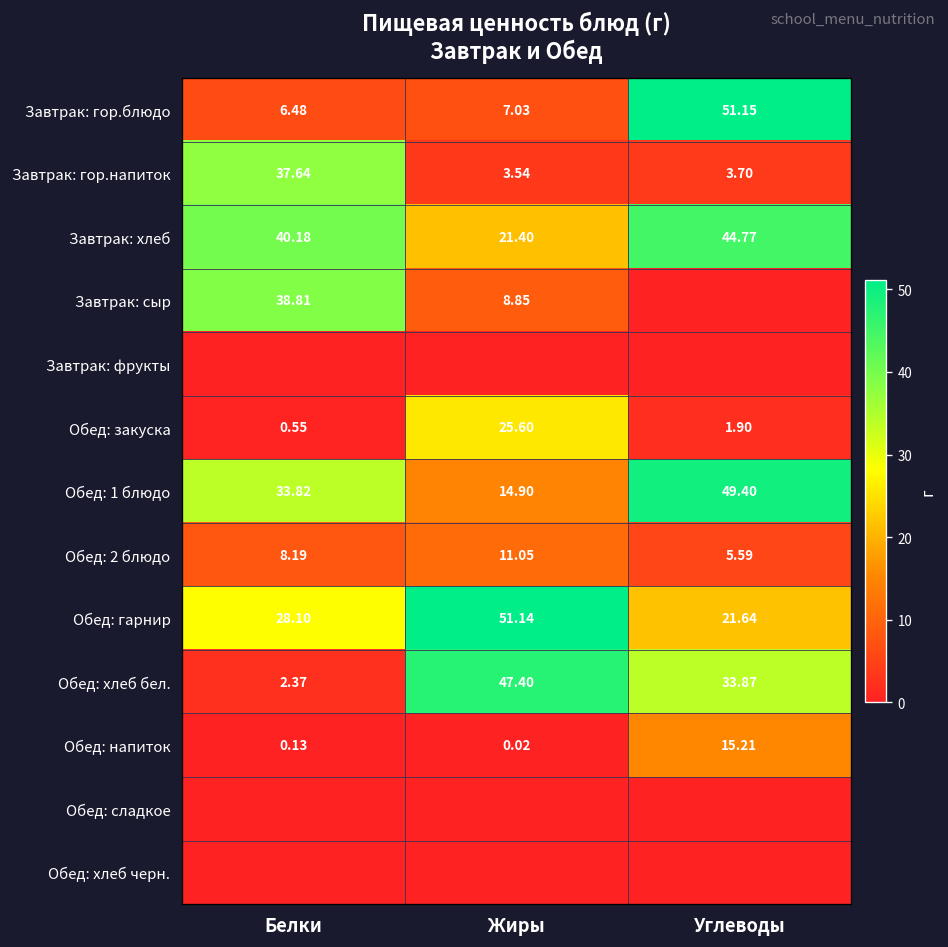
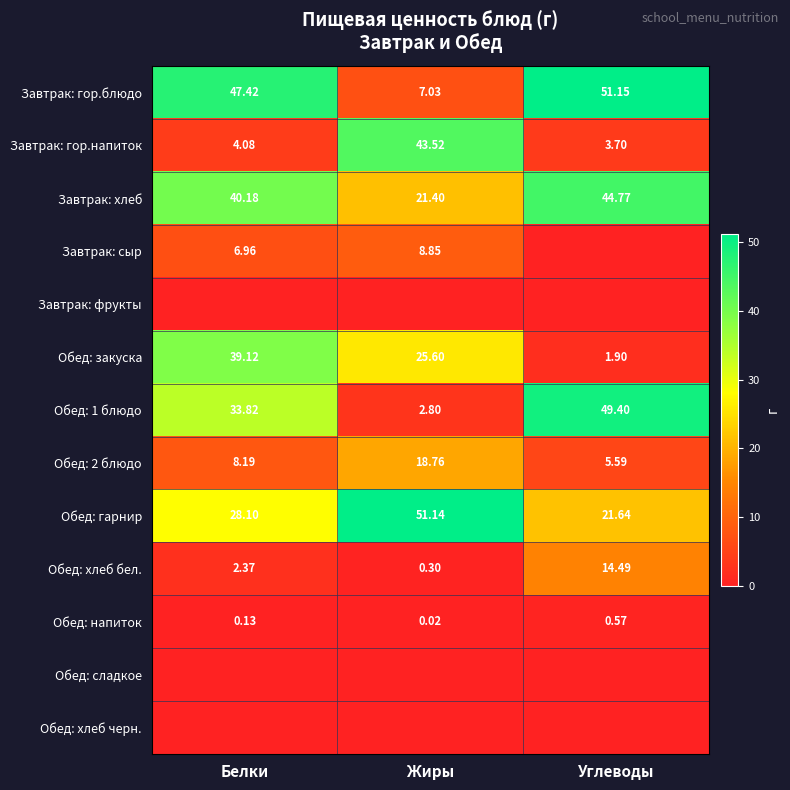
Завтрак: гор.блюдо, Белки: 6.48 -> 47.42
Завтрак: гор.напиток, Белки: 37.64 -> 4.08
Завтрак: гор.напиток, Жиры: 3.54 -> 43.52
Завтрак: сыр, Белки: 38.81 -> 6.96
Обед: закуска, Белки: 0.55 -> 39.12
Обед: 1 блюдо, Жиры: 14.90 -> 2.80
Обед: 2 блюдо, Жиры: 11.05 -> 18.76
Обед: хлеб бел., Жиры: 47.40 -> 0.30
Обед: хлеб бел., Углеводы: 33.87 -> 14.49
Обед: напиток, Углеводы: 15.21 -> 0.57
